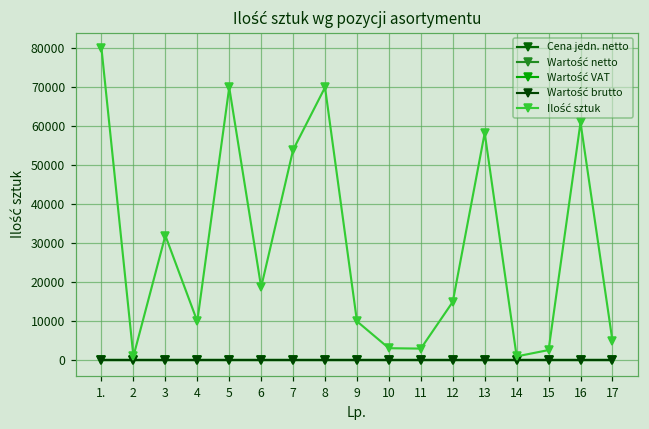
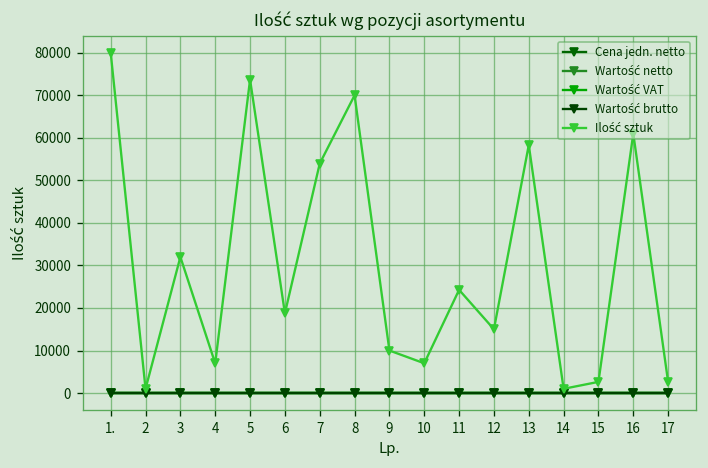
Ilość sztuk, 4: 10000 -> 7000
Ilość sztuk, 5: 70000 -> 74000
Ilość sztuk, 10: 3000 -> 7000
Ilość sztuk, 11: 3000 -> 24000
Ilość sztuk, 17: 5000 -> 3000
